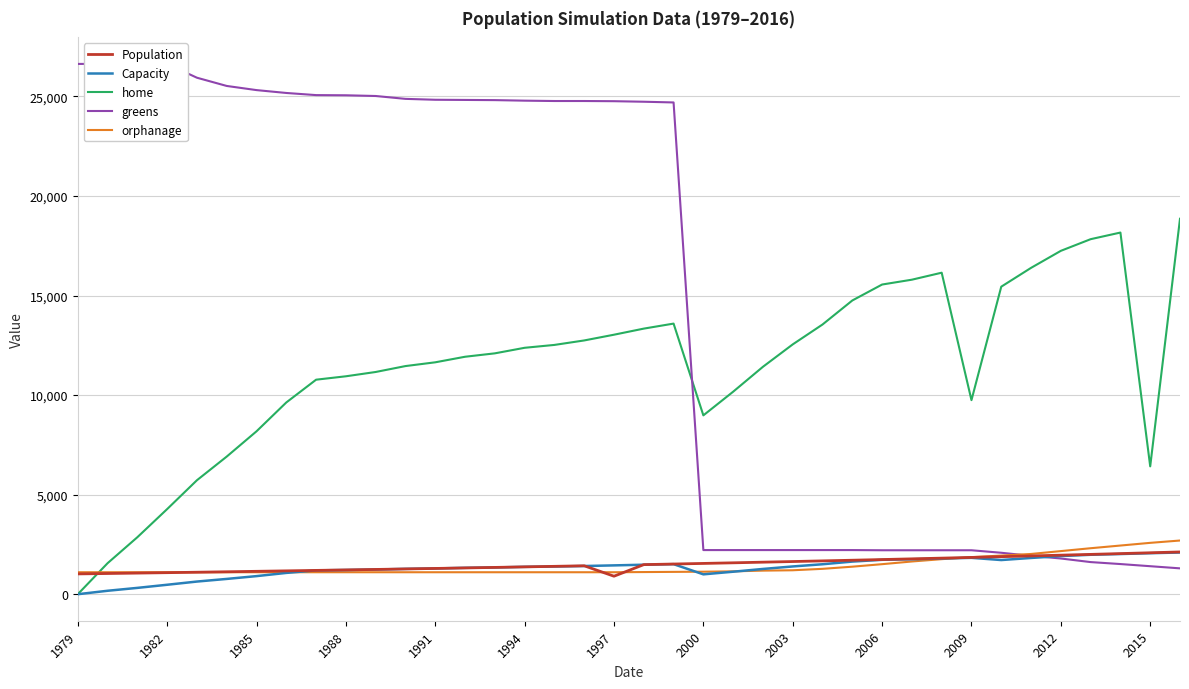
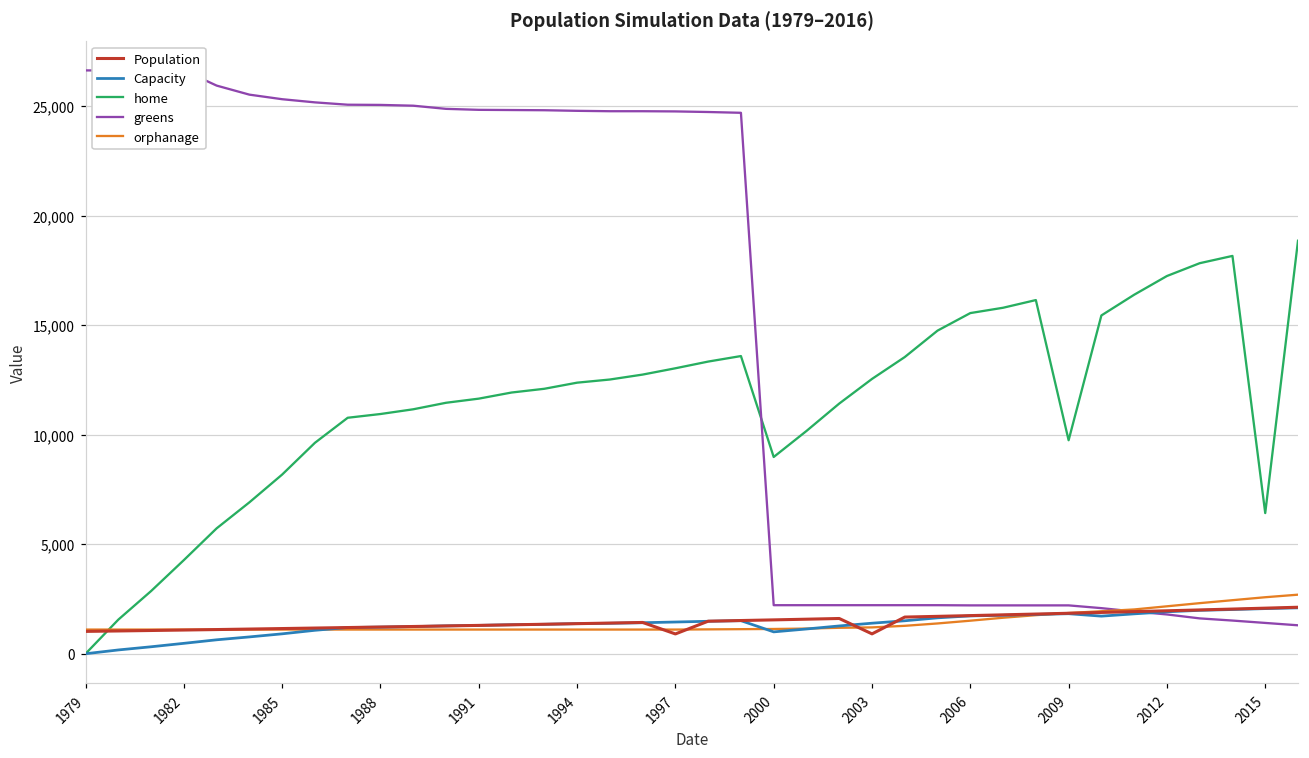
Population, 2003: 1,600 -> 900
